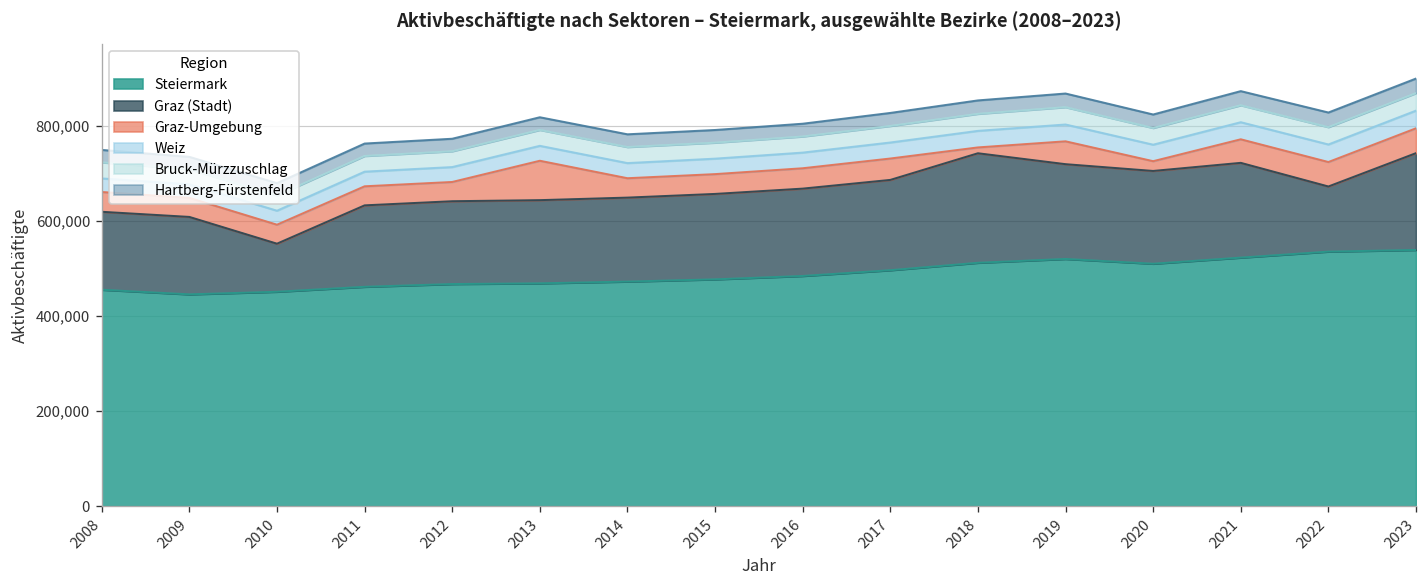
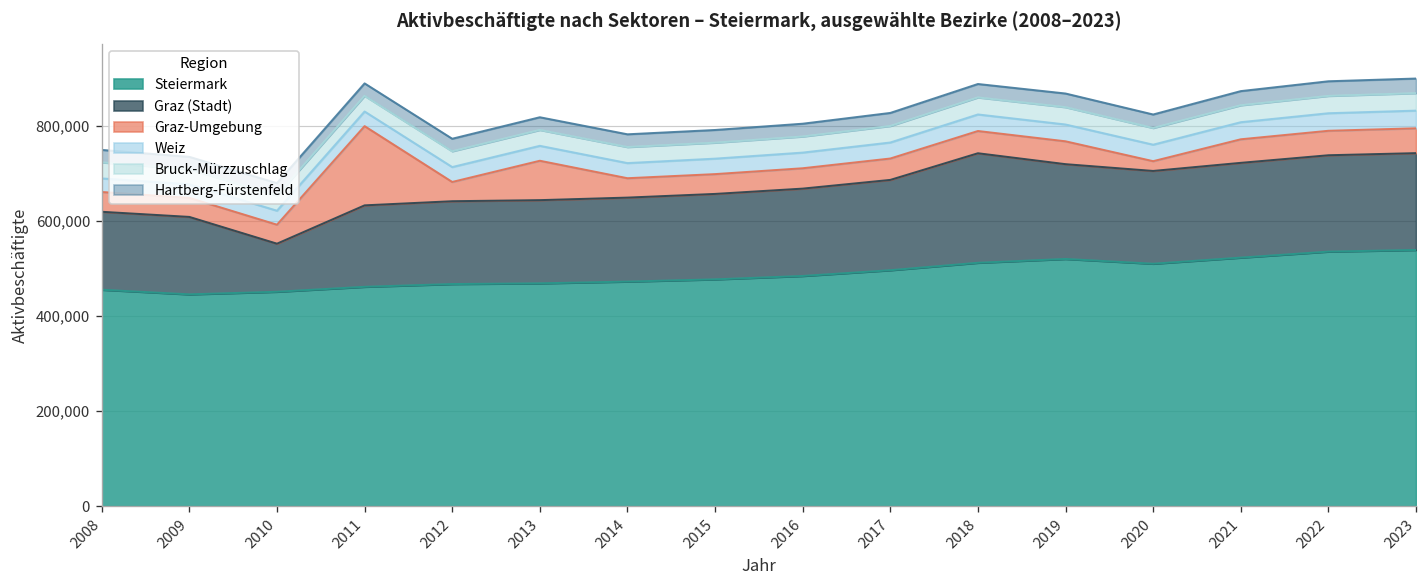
Graz-Umgebung, 2011: 40,000 -> 170,000
Graz-Umgebung, 2018: 10,000 -> 50,000
Graz (Stadt), 2022: 140,000 -> 200,000
